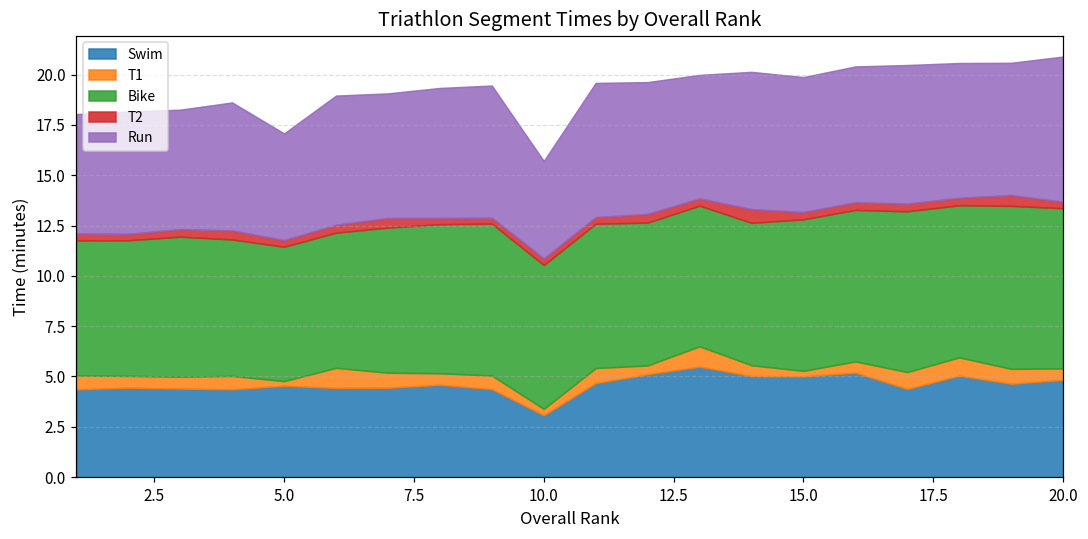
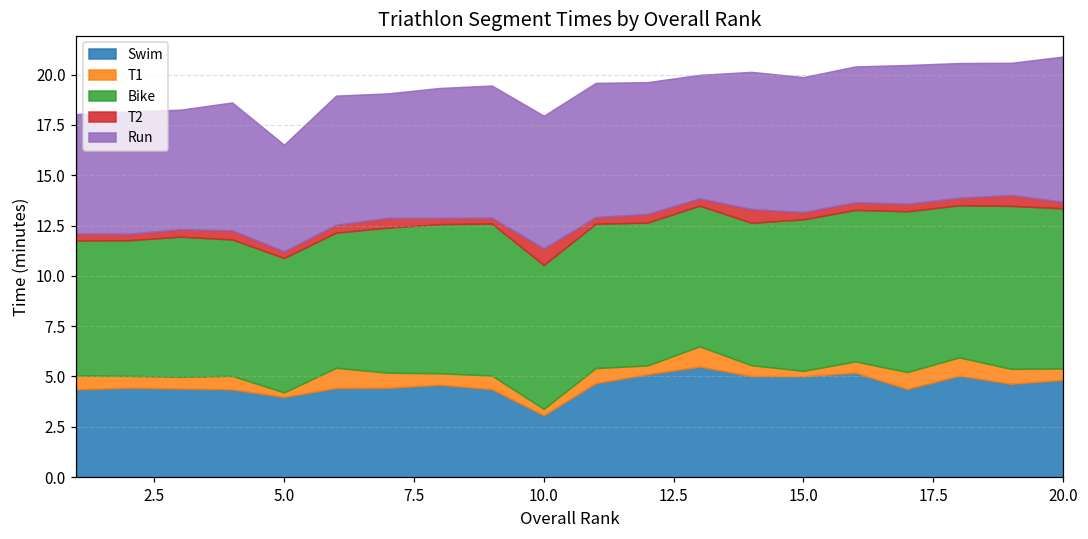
Swim, 5.0: 4.5 -> 4.0
T2, 10.0: 0.3 -> 0.8
Run, 10.0: 4.8 -> 6.6
